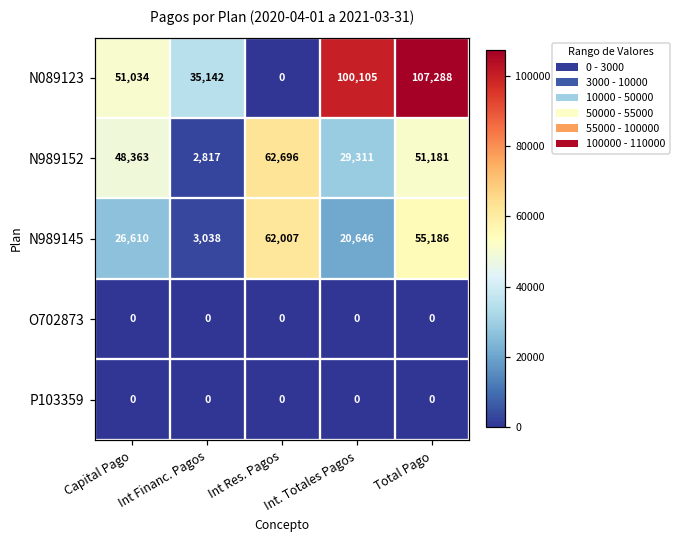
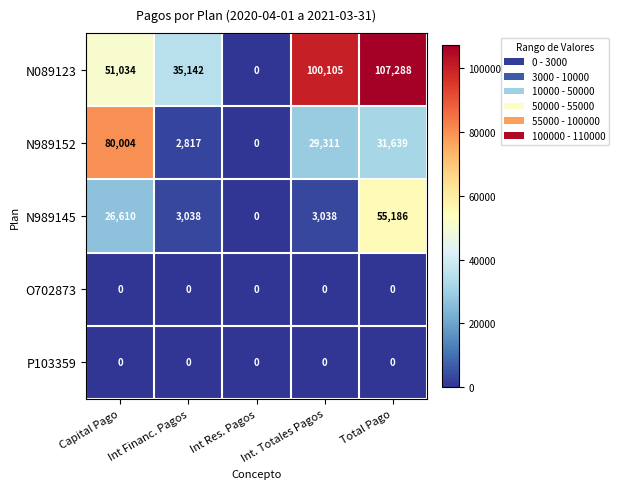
N989152, Capital Pago: 48,363 -> 80,004
N989152, Int Res. Pagos: 62,696 -> 0
N989152, Total Pago: 51,181 -> 31,639
N989145, Int Res. Pagos: 62,007 -> 0
N989145, Int. Totales Pagos: 20,646 -> 3,038
